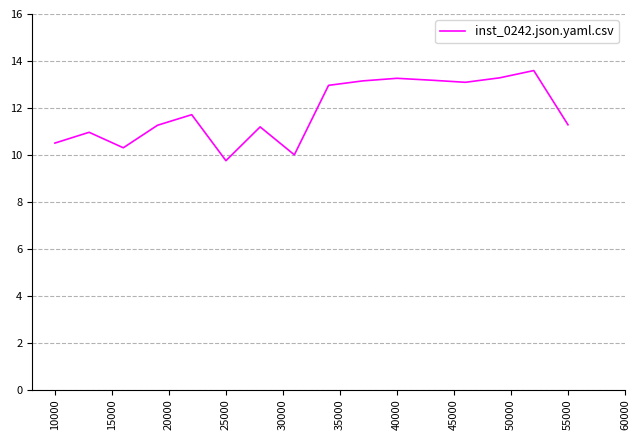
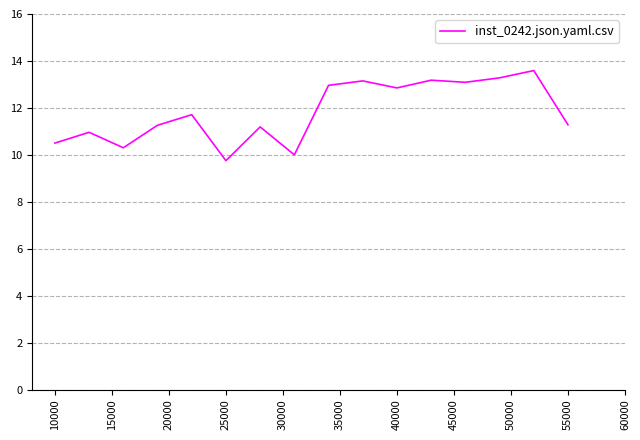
40000: 13.3 -> 12.9
